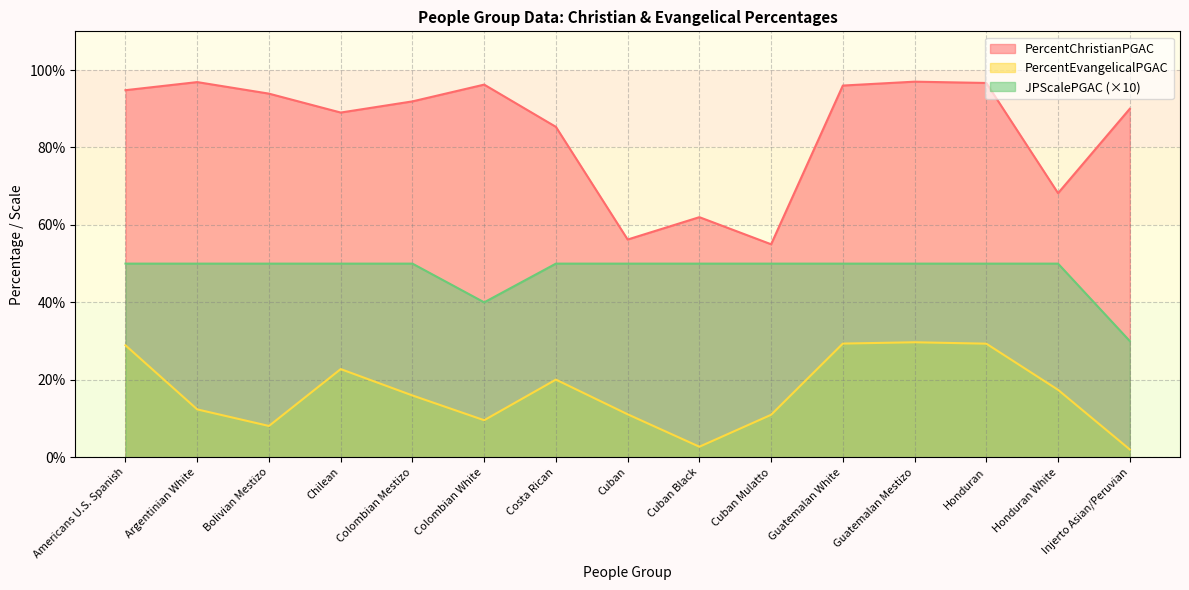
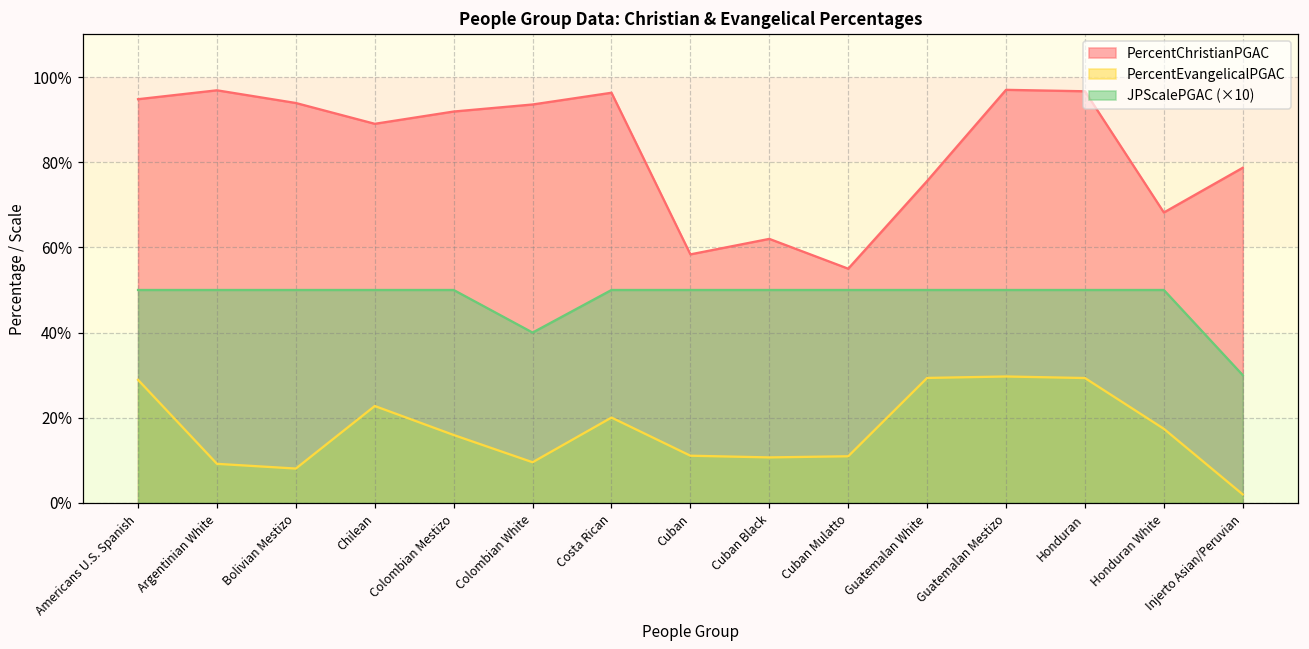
PercentEvangelicalPGAC, Argentinian White: 12% -> 9%
PercentChristianPGAC, Colombian White: 96% -> 94%
PercentChristianPGAC, Costa Rican: 85% -> 96%
PercentChristianPGAC, Cuban: 56% -> 58%
PercentEvangelicalPGAC, Cuban Black: 3% -> 11%
PercentChristianPGAC, Guatemalan White: 96% -> 76%
PercentChristianPGAC, Injerto Asian/Peruvian: 90% -> 79%
